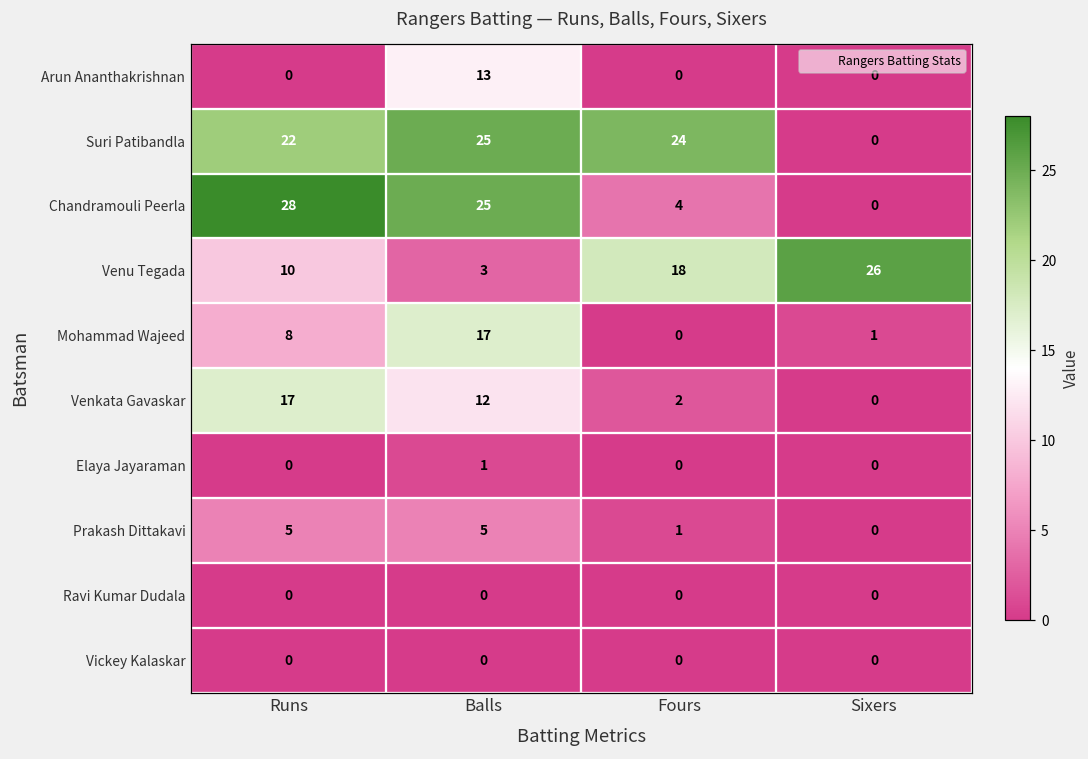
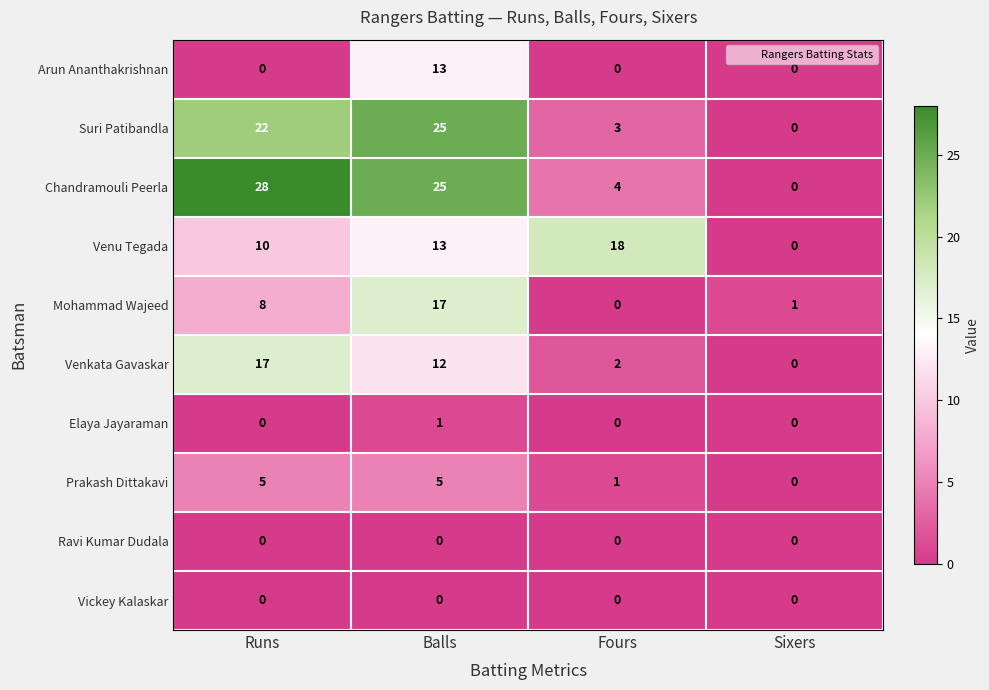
Suri Patibandla, Fours: 24 -> 3
Venu Tegada, Balls: 3 -> 13
Venu Tegada, Sixers: 26 -> 0
